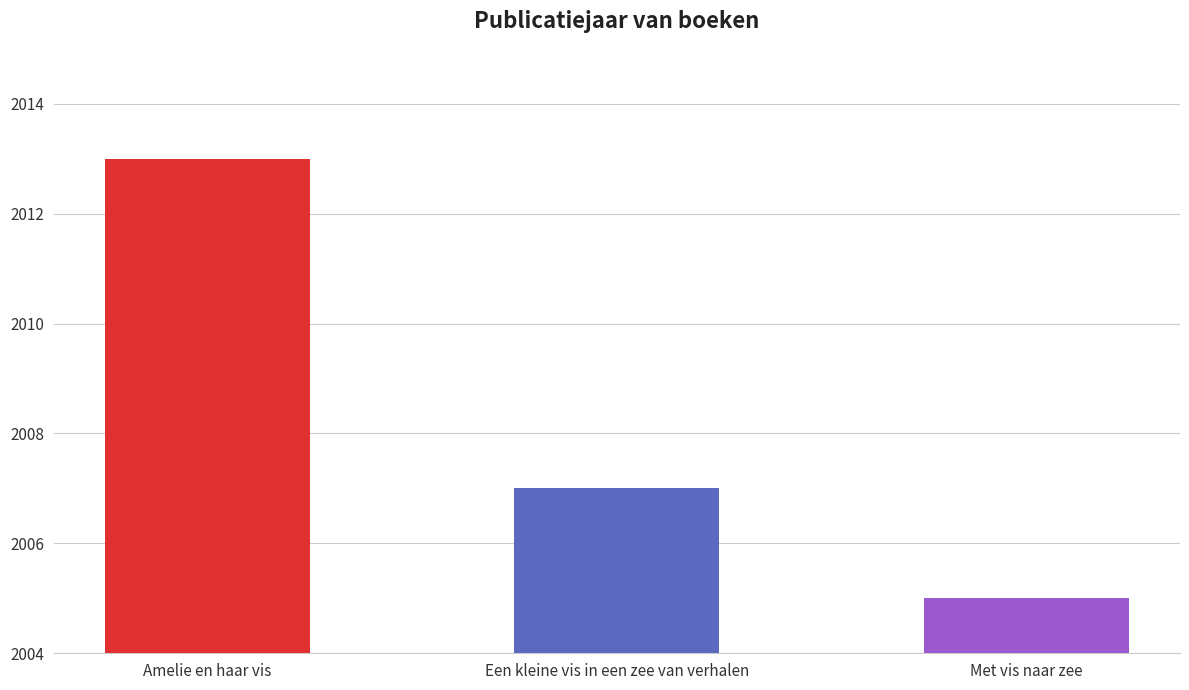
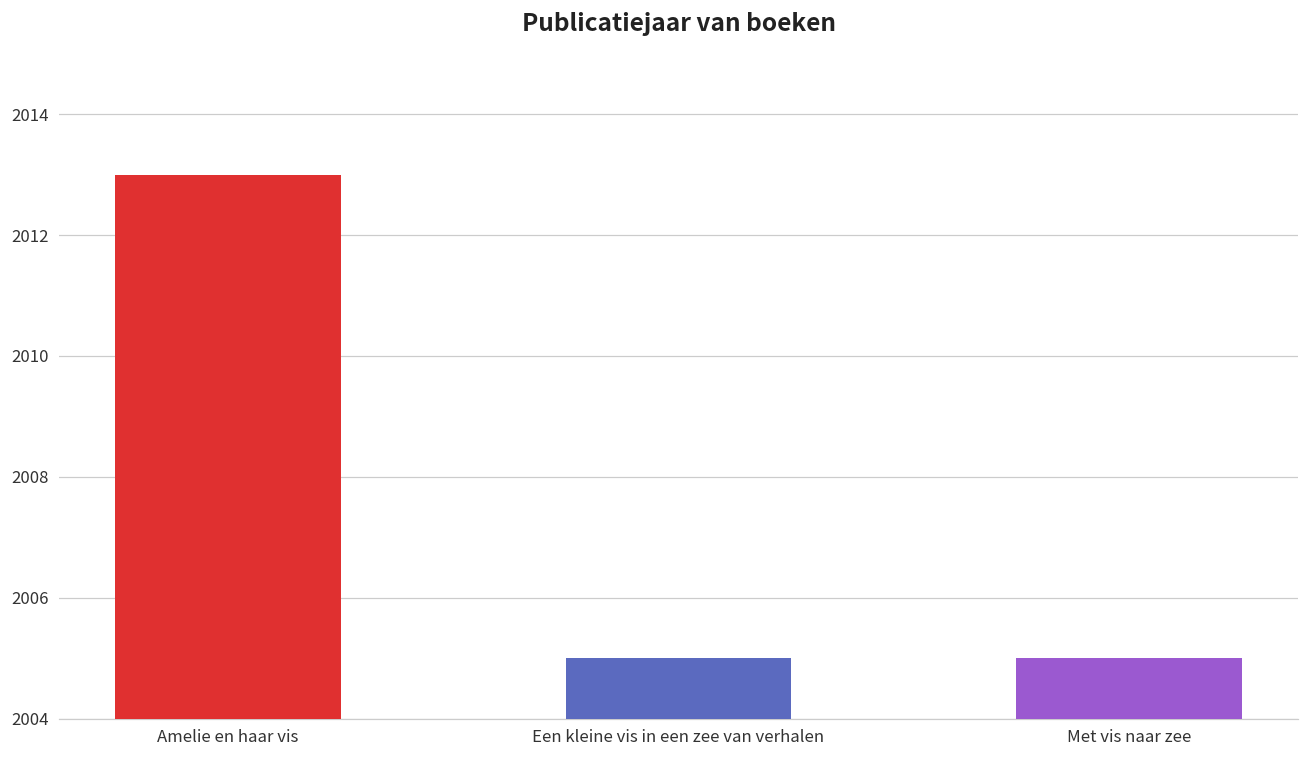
Een kleine vis in een zee van verhalen: 2007 -> 2005
